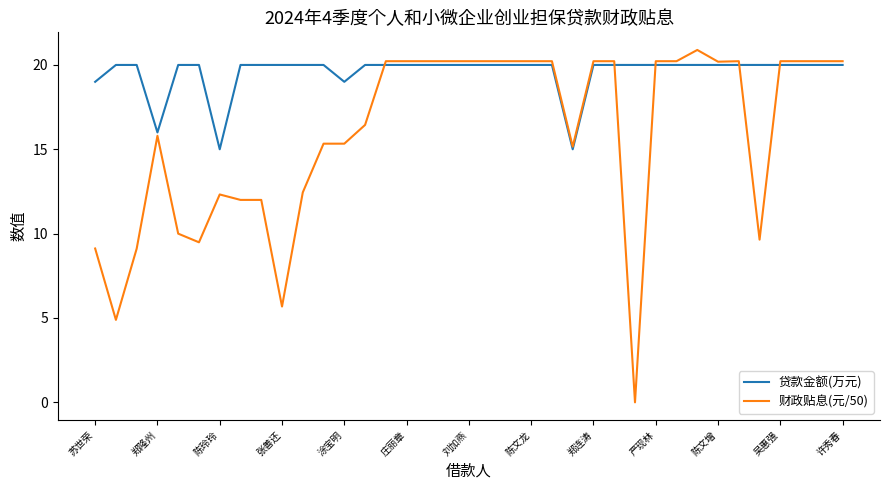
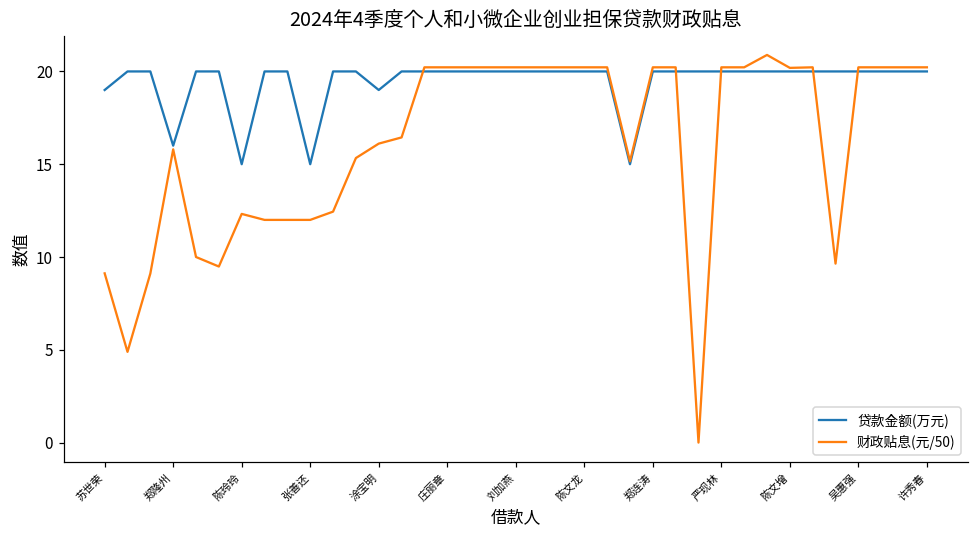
贷款金额(万元), 张善还: 20 -> 15
财政贴息(元/50), 张善还: 5.7 -> 12.0
财政贴息(元/50), 涂宝明: 15.3 -> 16.1
